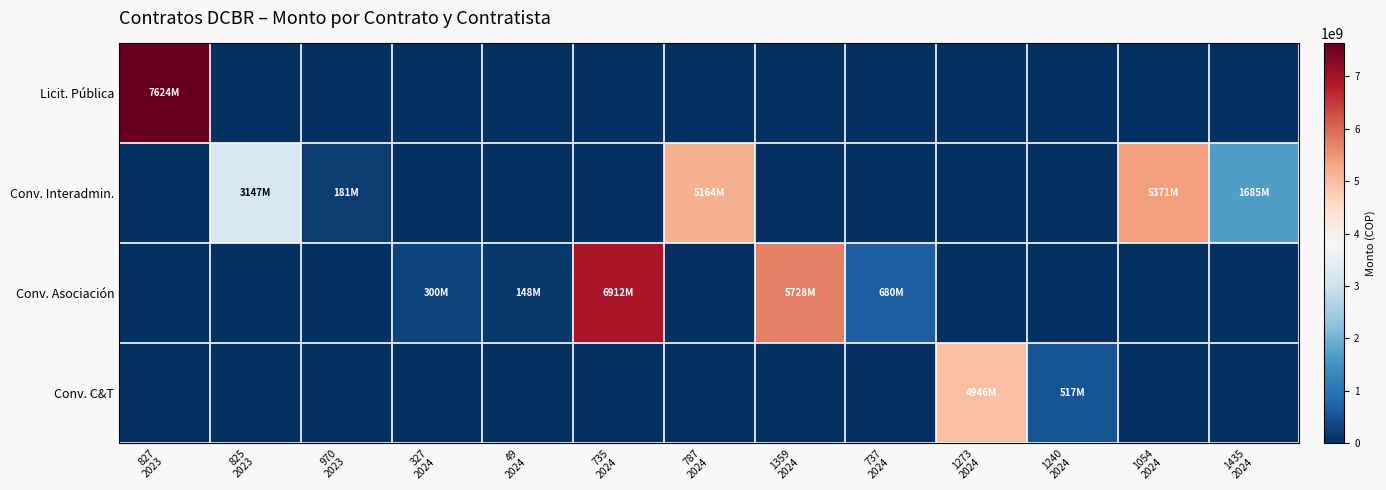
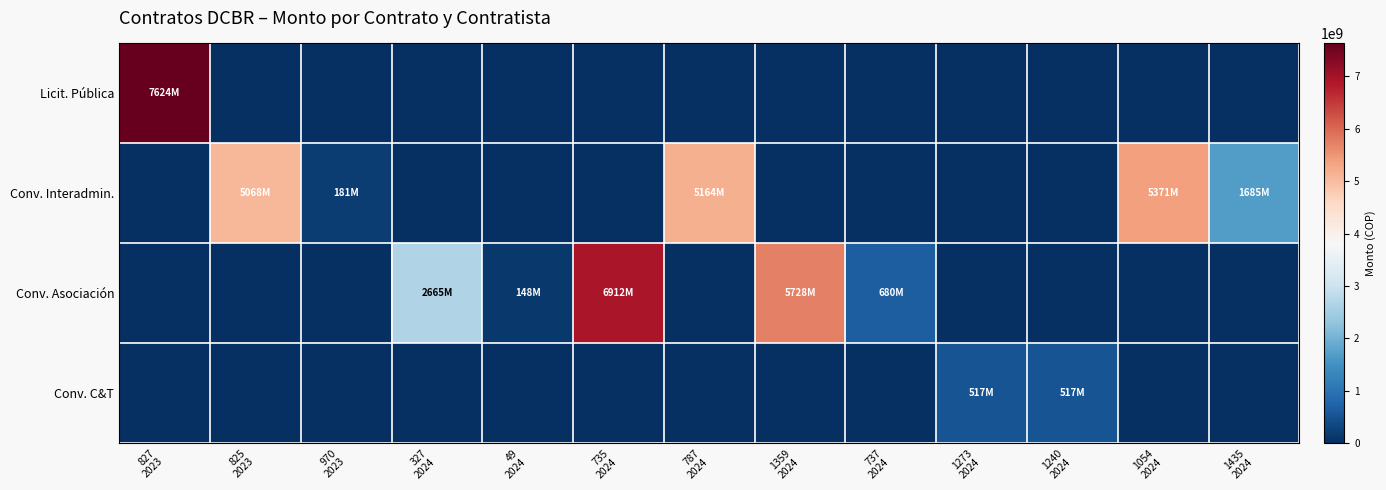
Conv. Interadmin., 825 2023: 3147M -> 5068M
Conv. Asociación, 327 2024: 300M -> 2665M
Conv. C&T, 1273 2024: 4946M -> 517M
